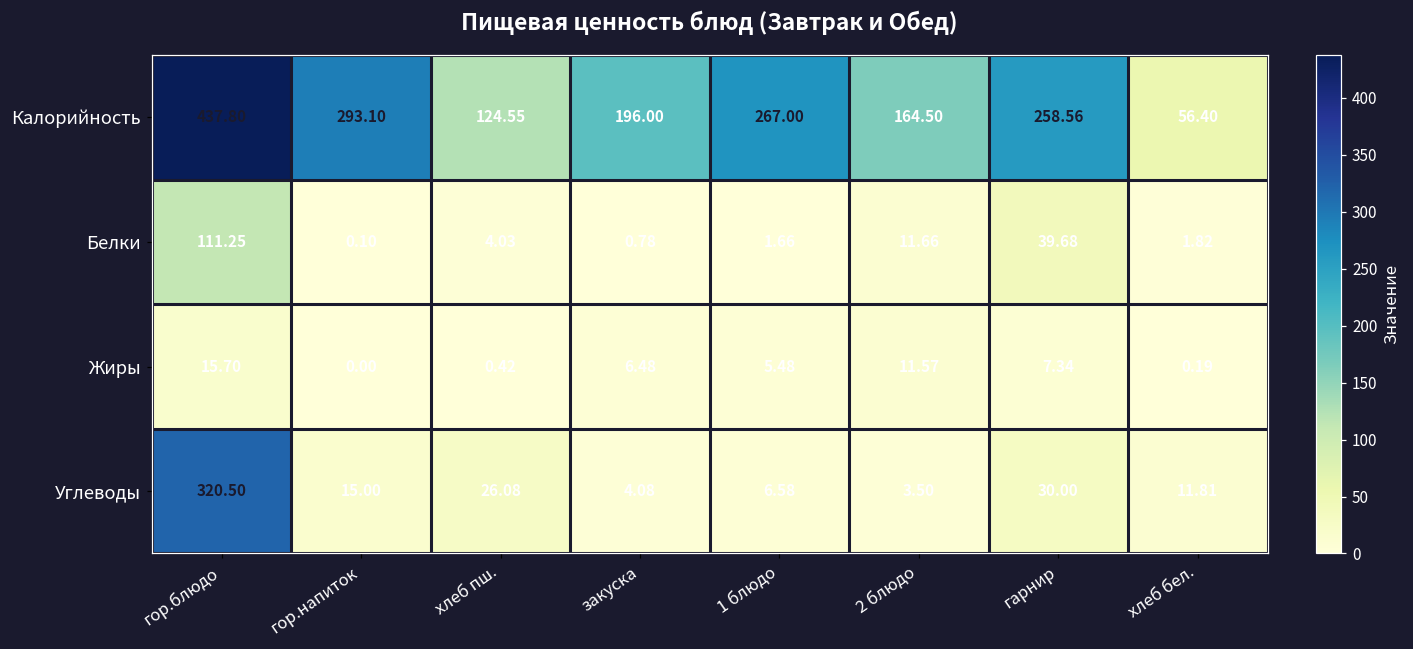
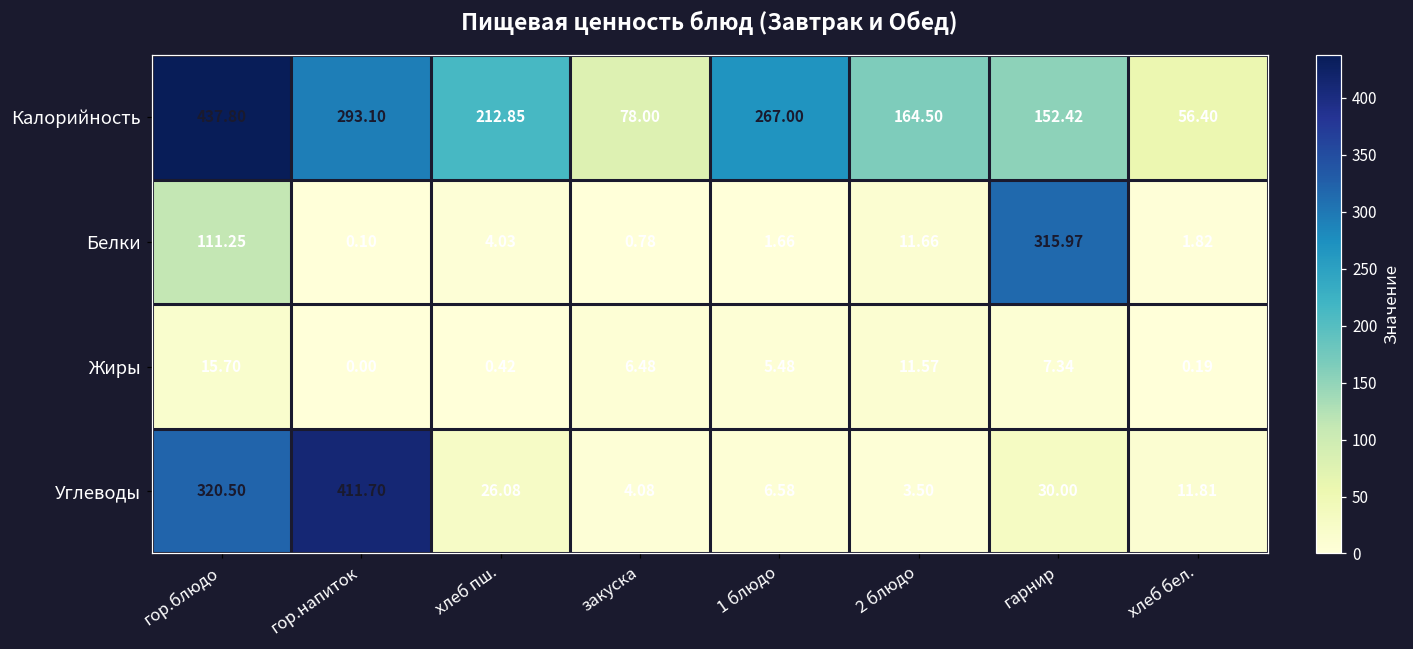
Калорийность, хлеб пш.: 124.55 -> 212.85
Калорийность, закуска: 196.00 -> 78.00
Калорийность, гарнир: 258.56 -> 152.42
Белки, гарнир: 39.68 -> 315.97
Углеводы, гор.напиток: 15.00 -> 411.70
